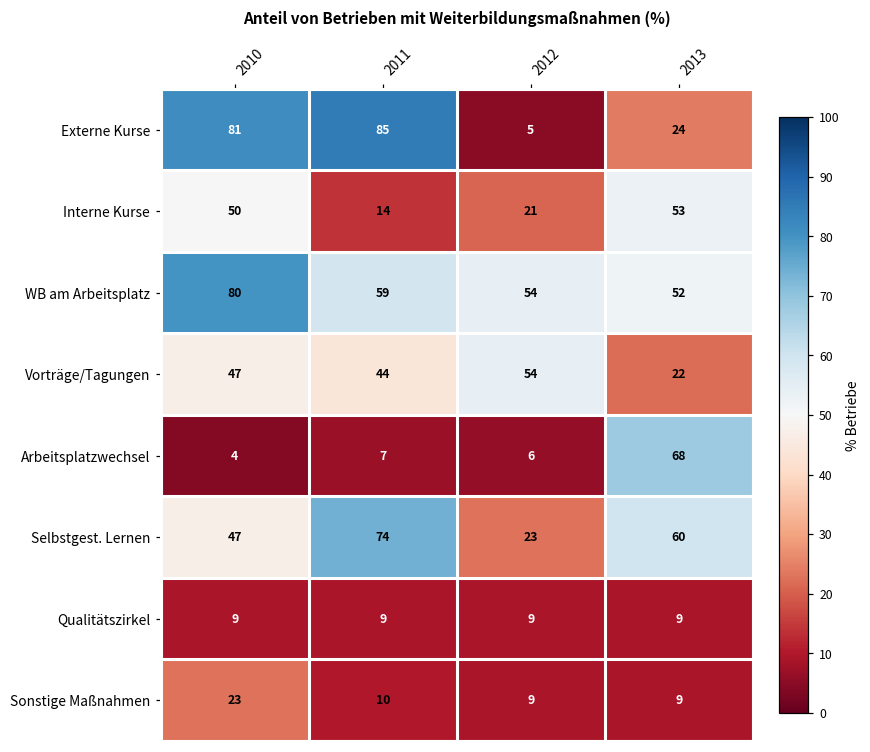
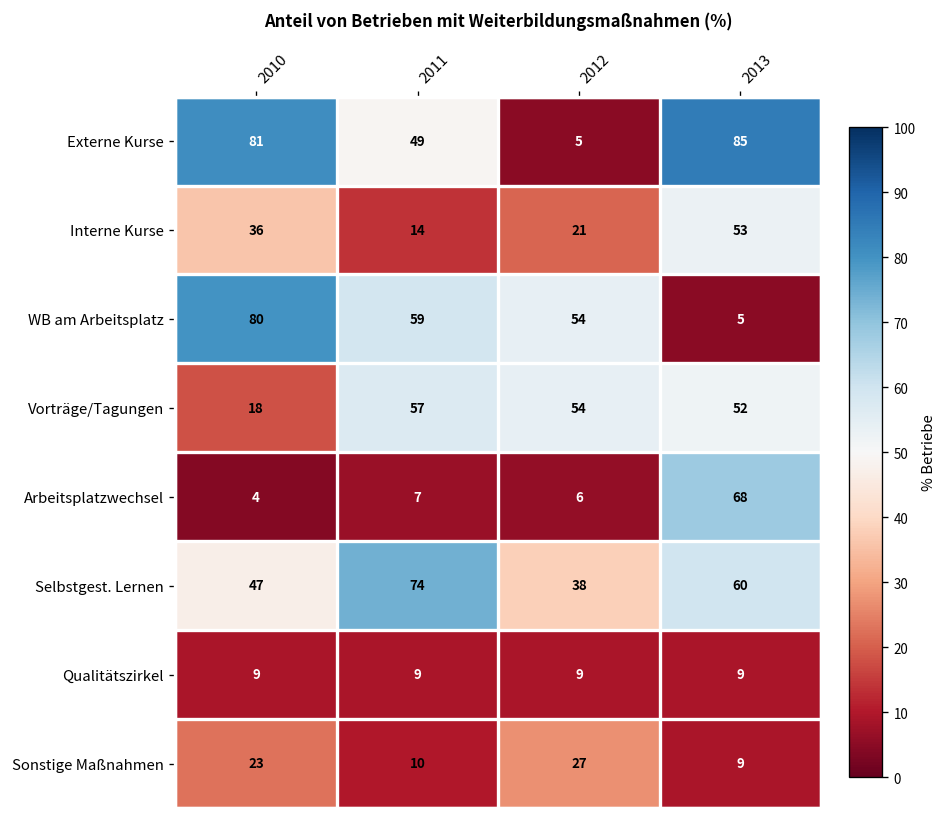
Externe Kurse, 2011: 85 -> 49
Externe Kurse, 2013: 24 -> 85
Interne Kurse, 2010: 50 -> 36
WB am Arbeitsplatz, 2013: 52 -> 5
Vorträge/Tagungen, 2010: 47 -> 18
Vorträge/Tagungen, 2011: 44 -> 57
Vorträge/Tagungen, 2013: 22 -> 52
Selbstgest. Lernen, 2012: 23 -> 38
Sonstige Maßnahmen, 2012: 9 -> 27
